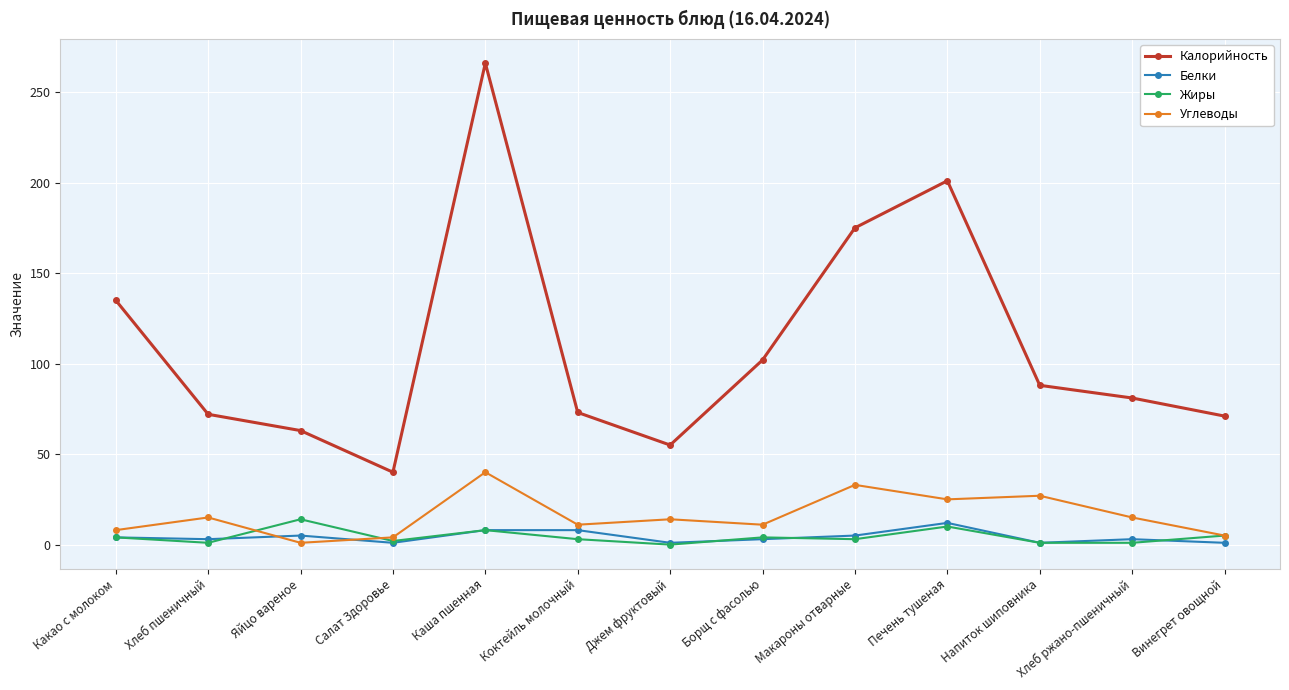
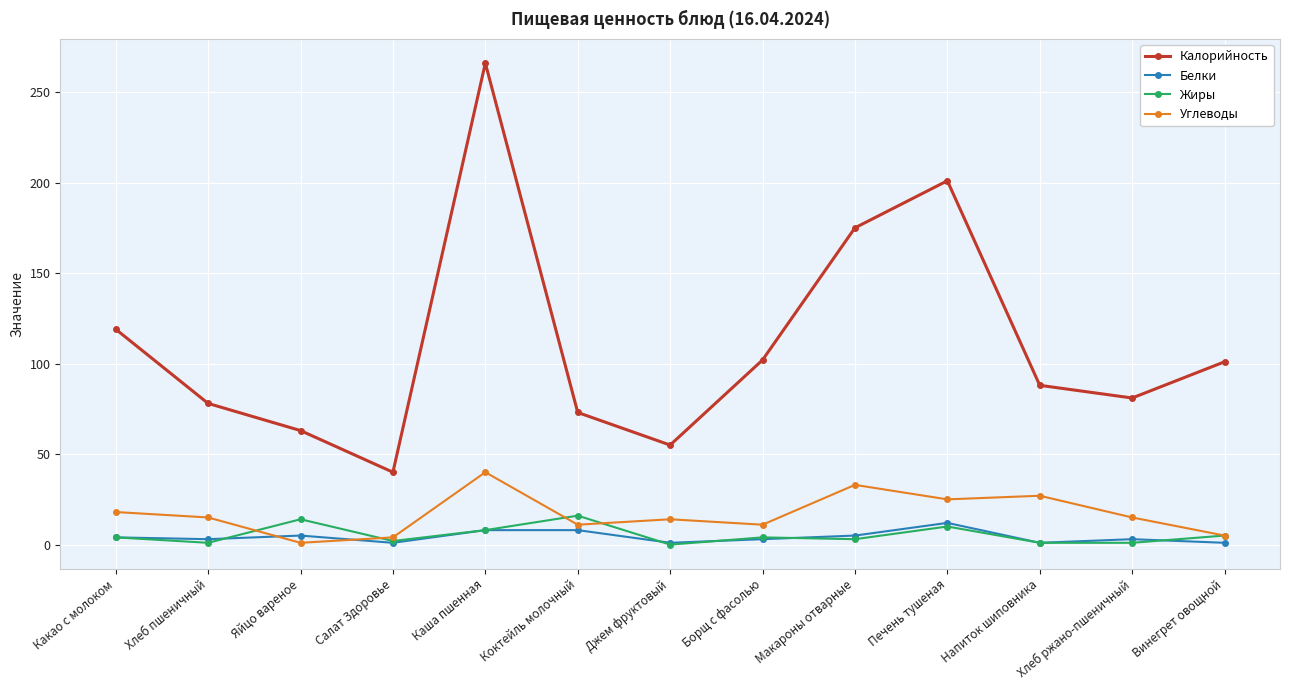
Калорийность, Какао с молоком: 135 -> 119
Углеводы, Какао с молоком: 8 -> 18
Калорийность, Хлеб пшеничный: 72 -> 78
Жиры, Коктейль молочный: 3 -> 16
Калорийность, Винегрет овощной: 71 -> 101
